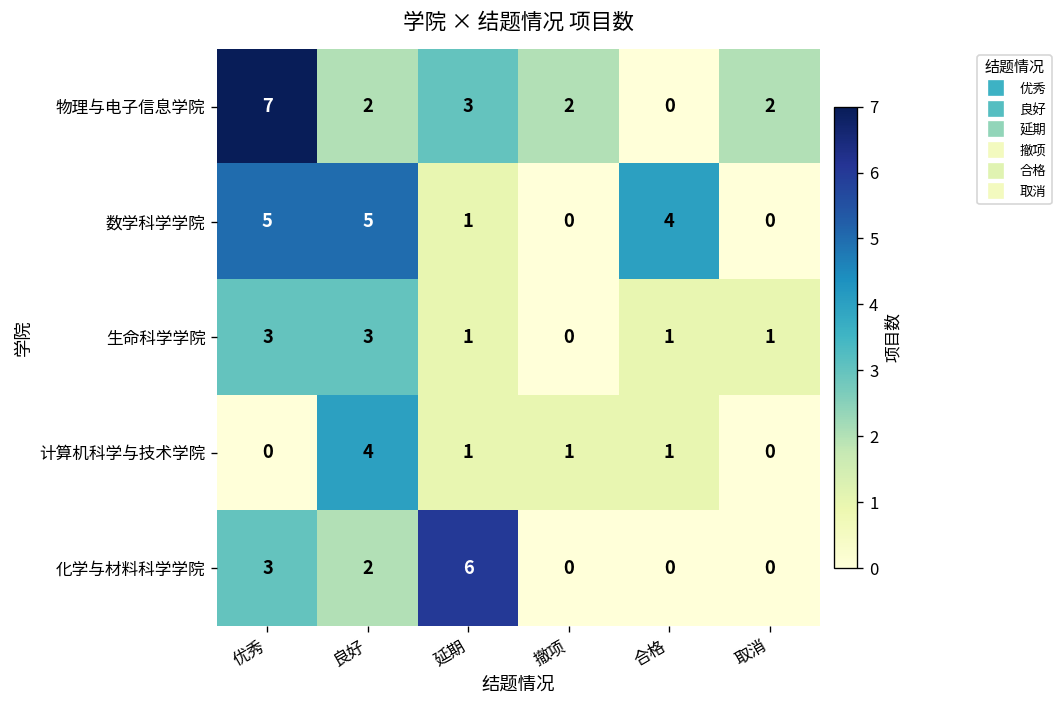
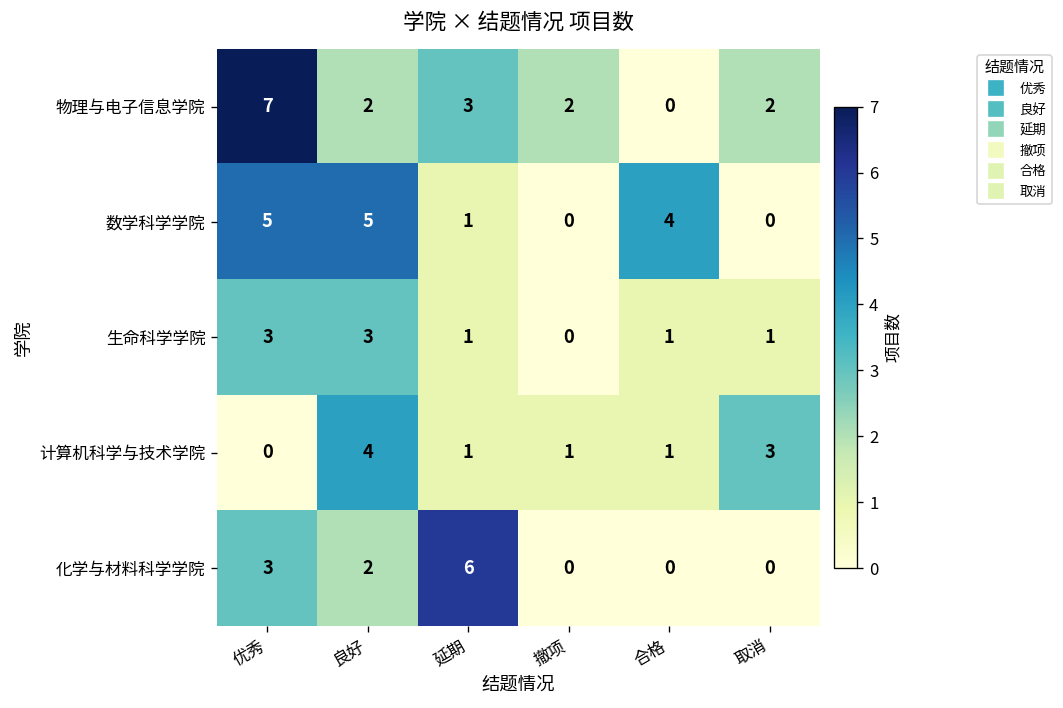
计算机科学与技术学院, 取消: 0 -> 3
